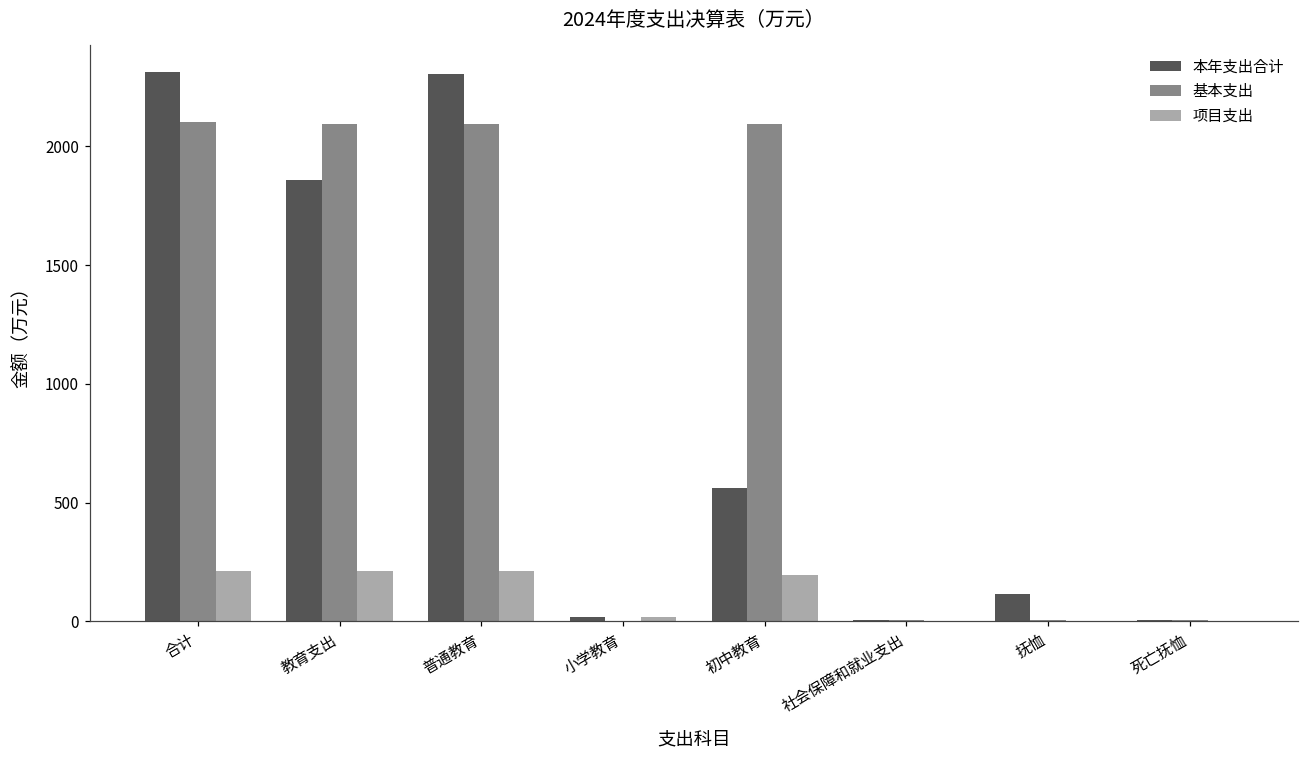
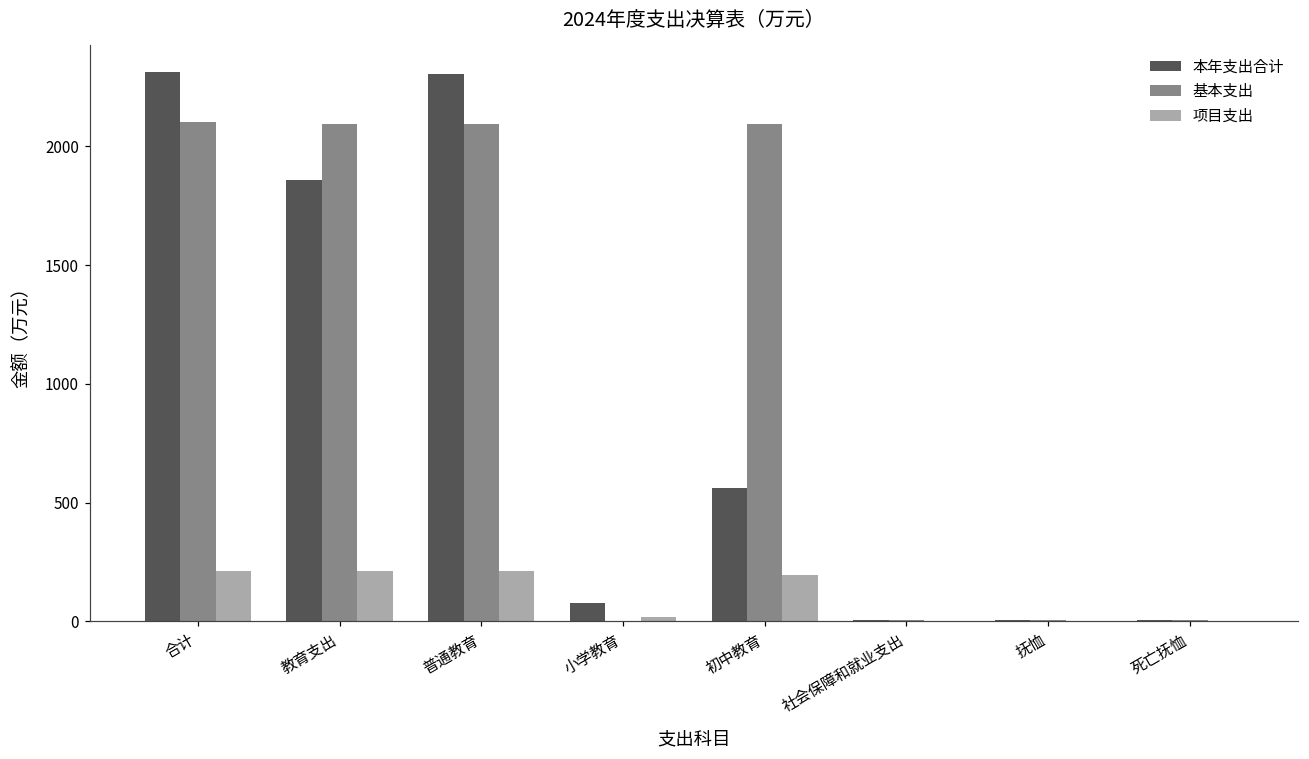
本年支出合计, 小学教育: 20 -> 80
本年支出合计, 抚恤: 110 -> 10
